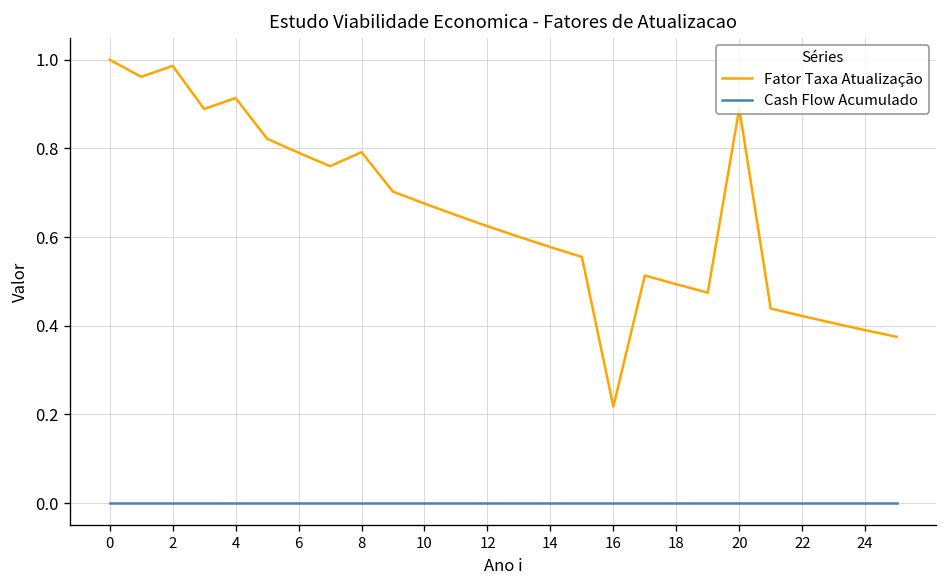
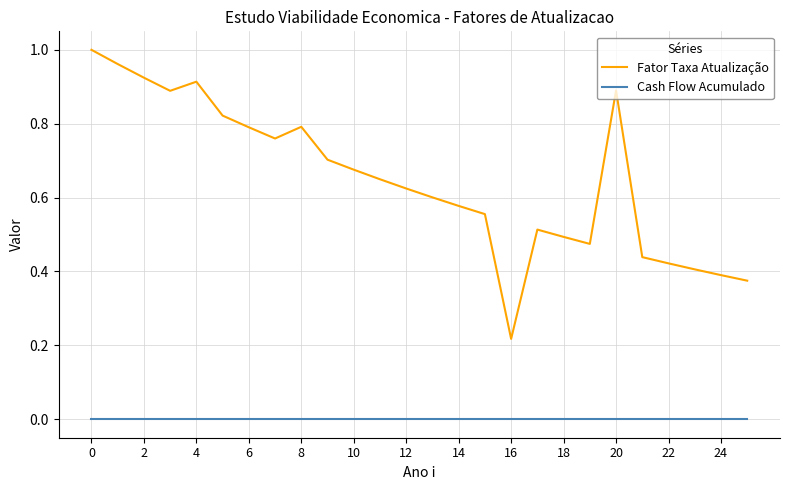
Fator Taxa Atualização, 2: 0.99 -> 0.92
